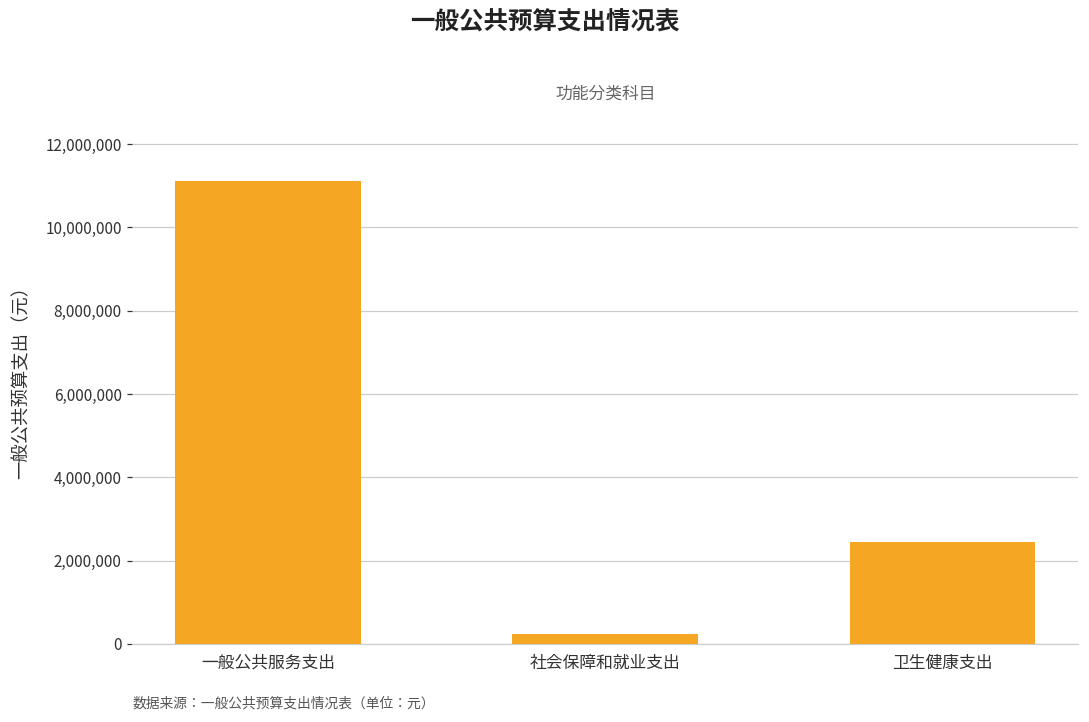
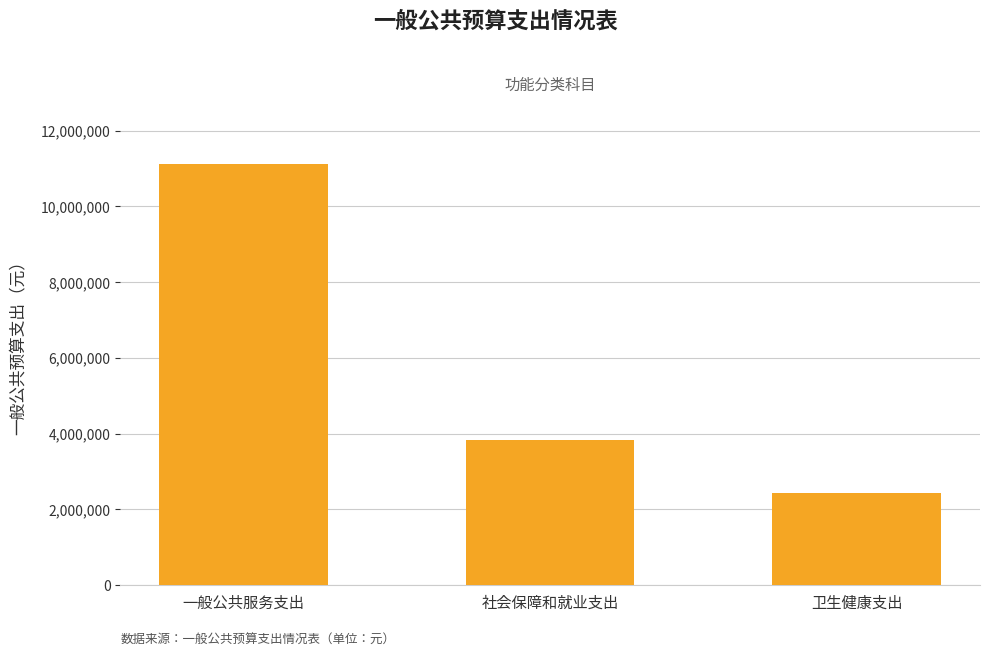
社会保障和就业支出: 200,000 -> 3,800,000
